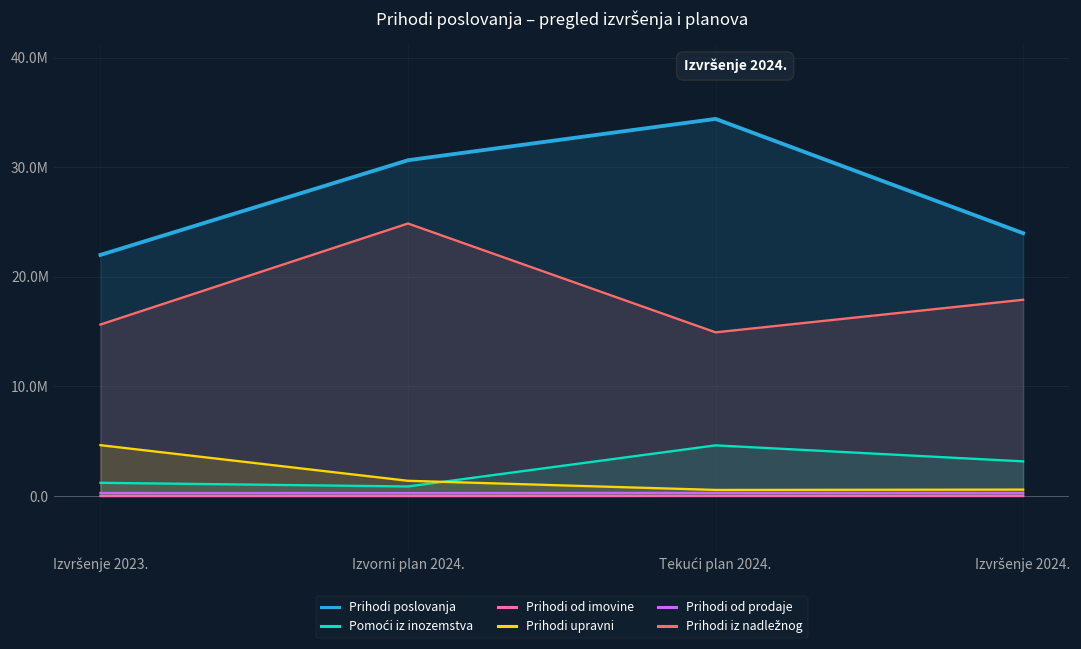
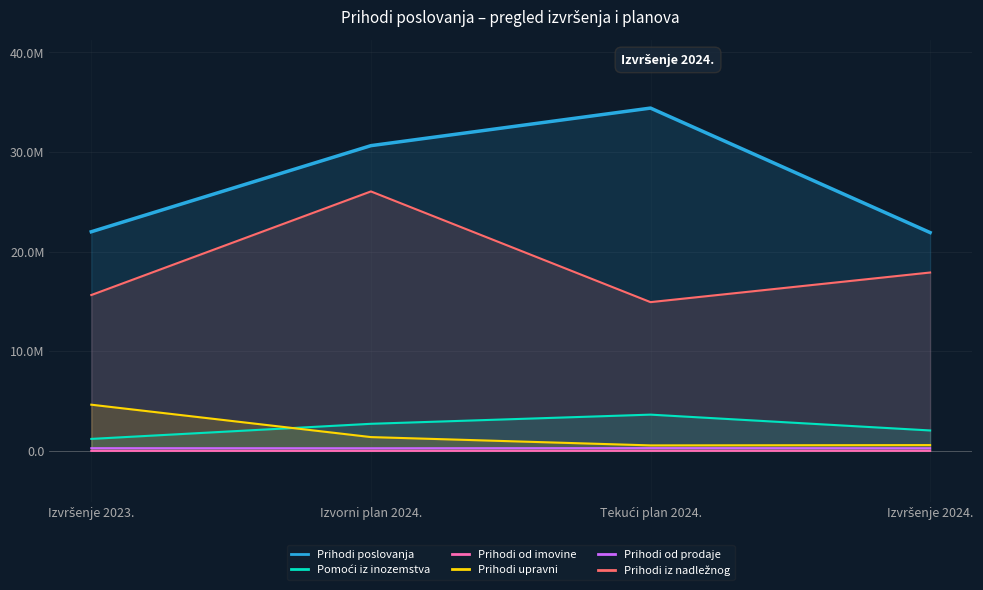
Pomoći iz inozemstva, Izvorni plan 2024.: 1000000 -> 3000000
Prihodi iz nadležnog, Izvorni plan 2024.: 25000000 -> 26000000
Pomoći iz inozemstva, Tekući plan 2024.: 5000000 -> 4000000
Prihodi poslovanja, Izvršenje 2024.: 24000000 -> 22000000
Pomoći iz inozemstva, Izvršenje 2024.: 3000000 -> 2000000
